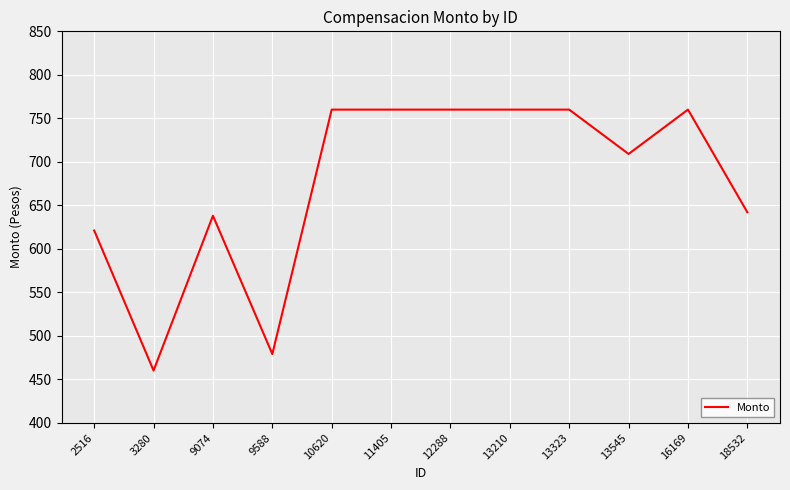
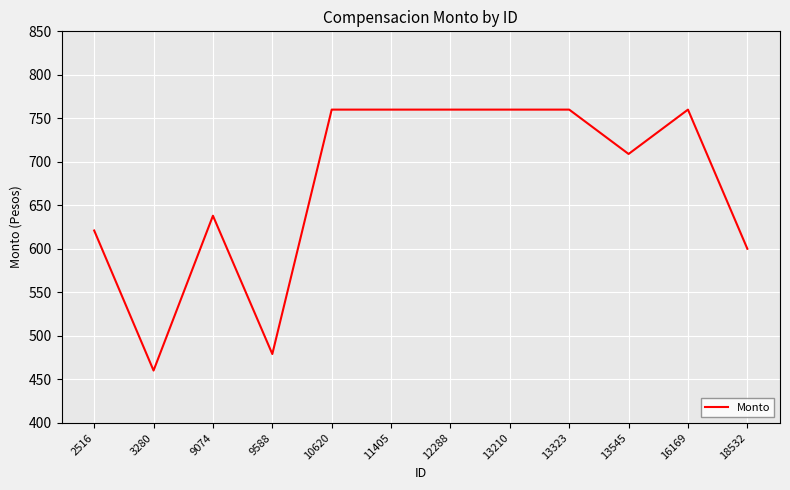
18532: 640 -> 600
